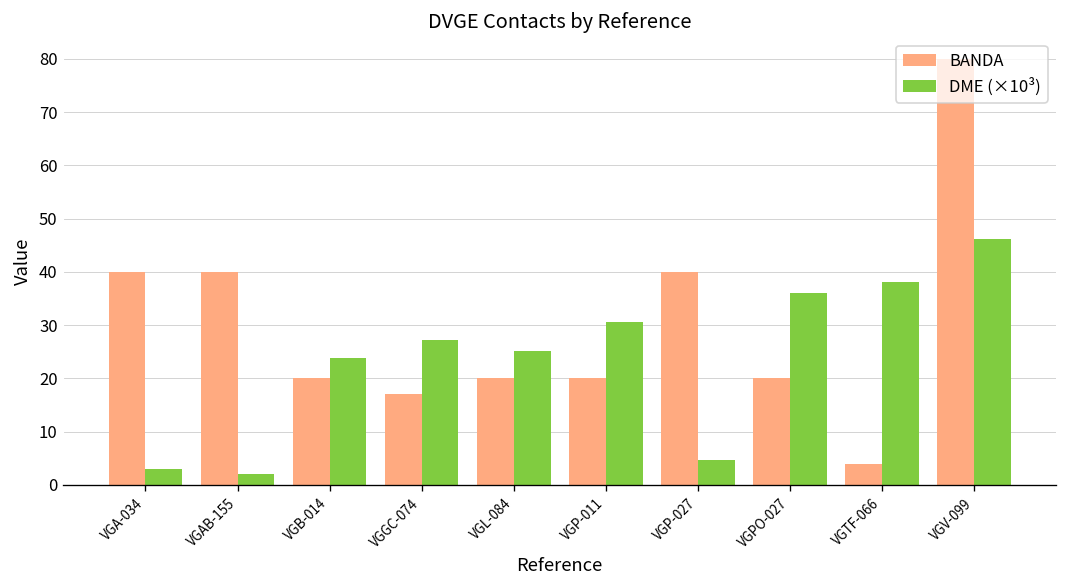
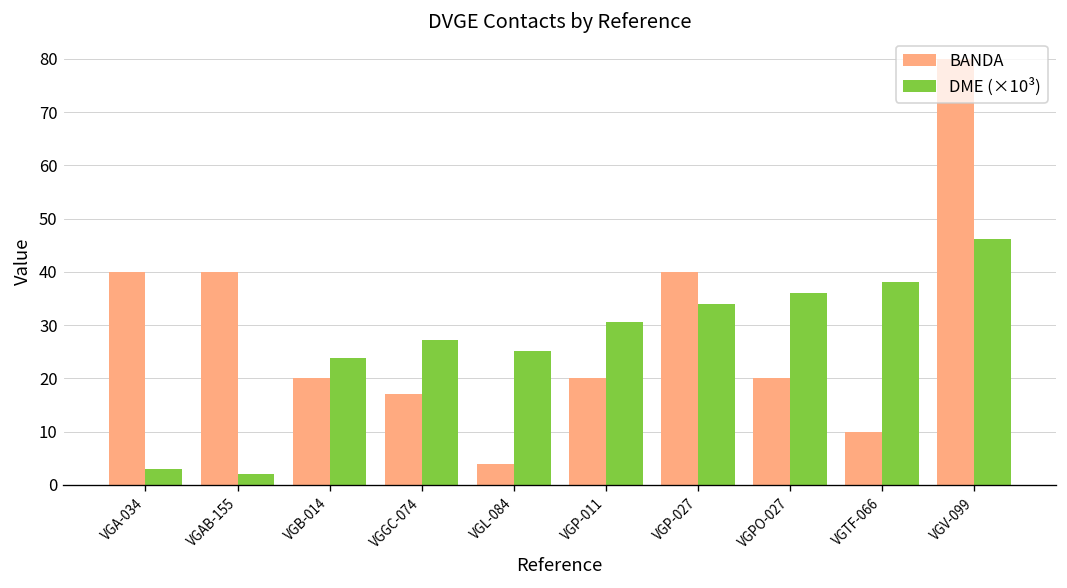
BANDA, VGL-084: 20 -> 4
DME (×10³), VGP-027: 5 -> 34
BANDA, VGTF-066: 4 -> 10
